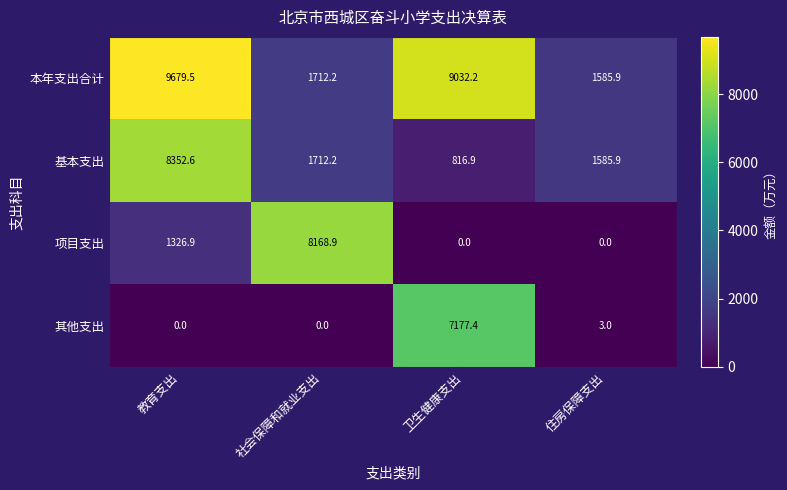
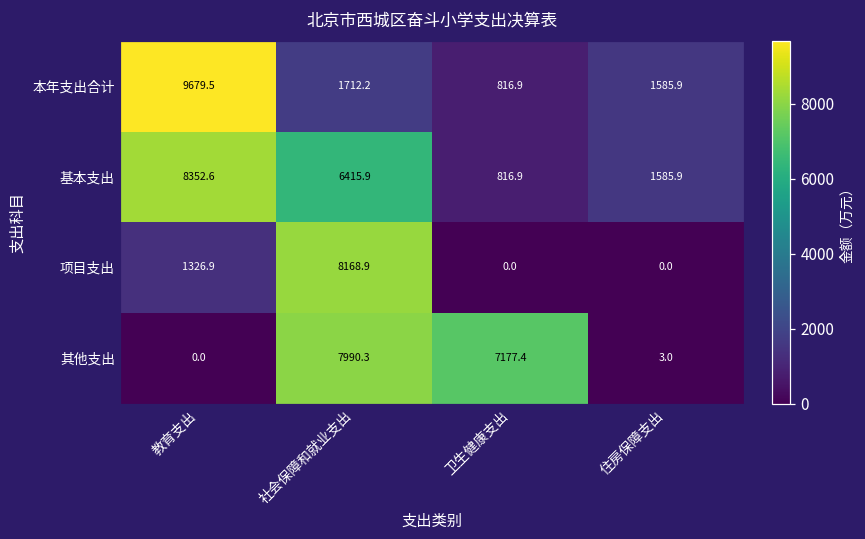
本年支出合计, 卫生健康支出: 9032.2 -> 816.9
基本支出, 社会保障和就业支出: 1712.2 -> 6415.9
其他支出, 社会保障和就业支出: 0.0 -> 7990.3
